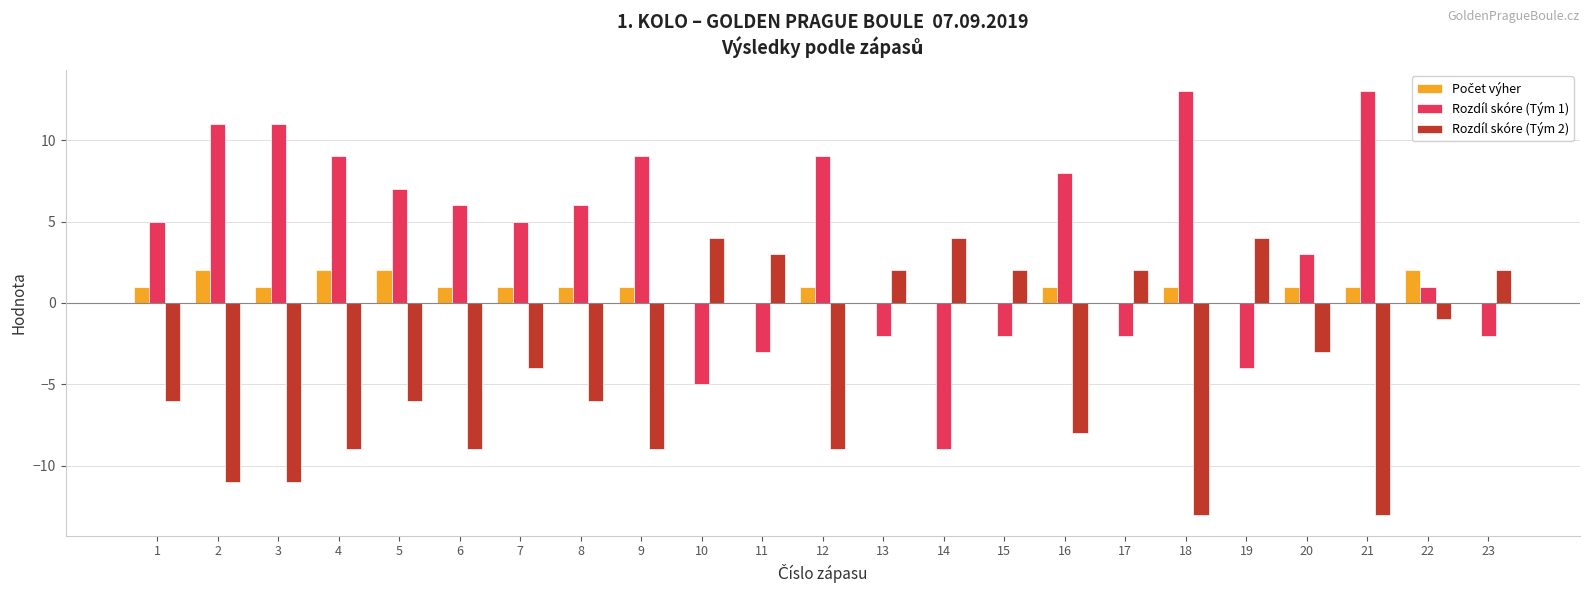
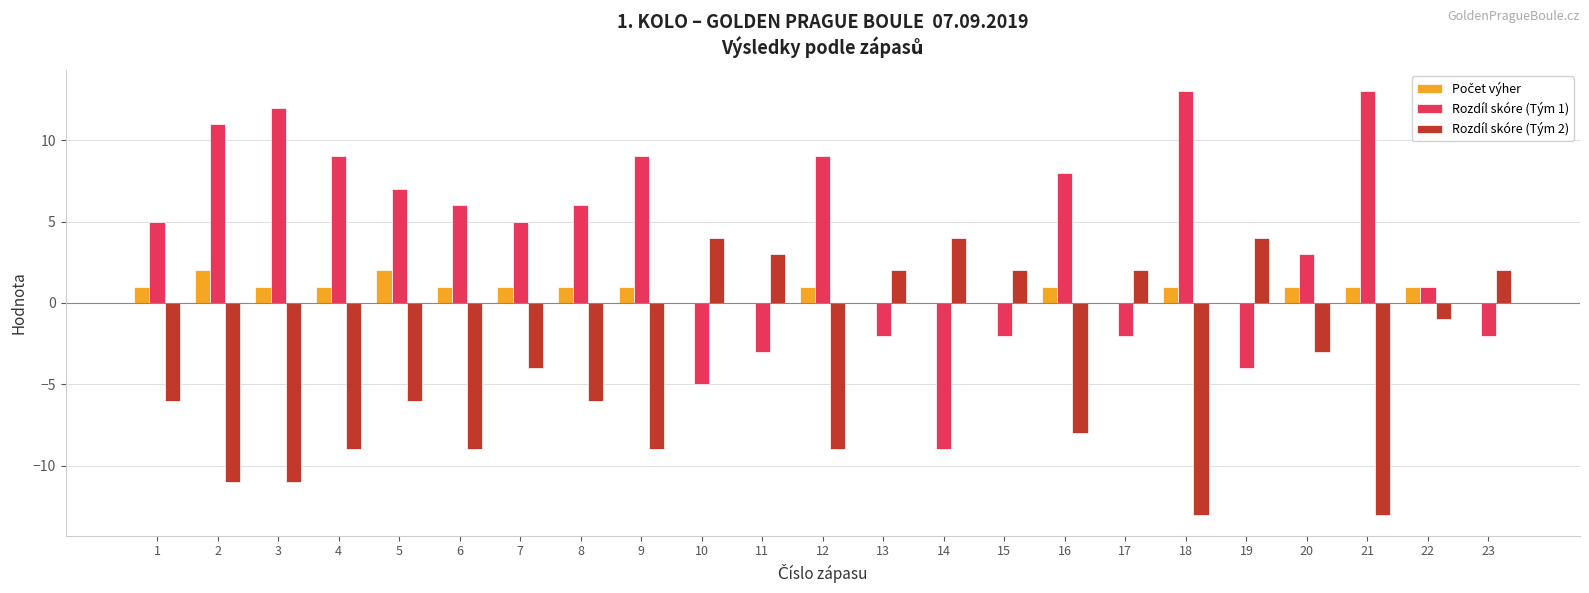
Rozdíl skóre (Tým 1), 3: 11 -> 12
Počet výher, 4: 2 -> 1
Počet výher, 22: 2 -> 1
